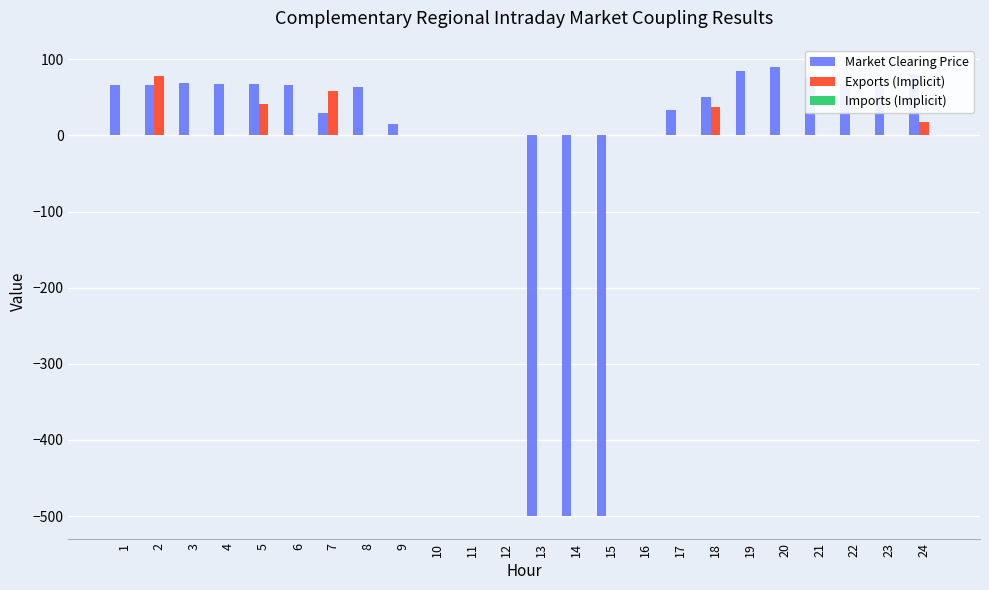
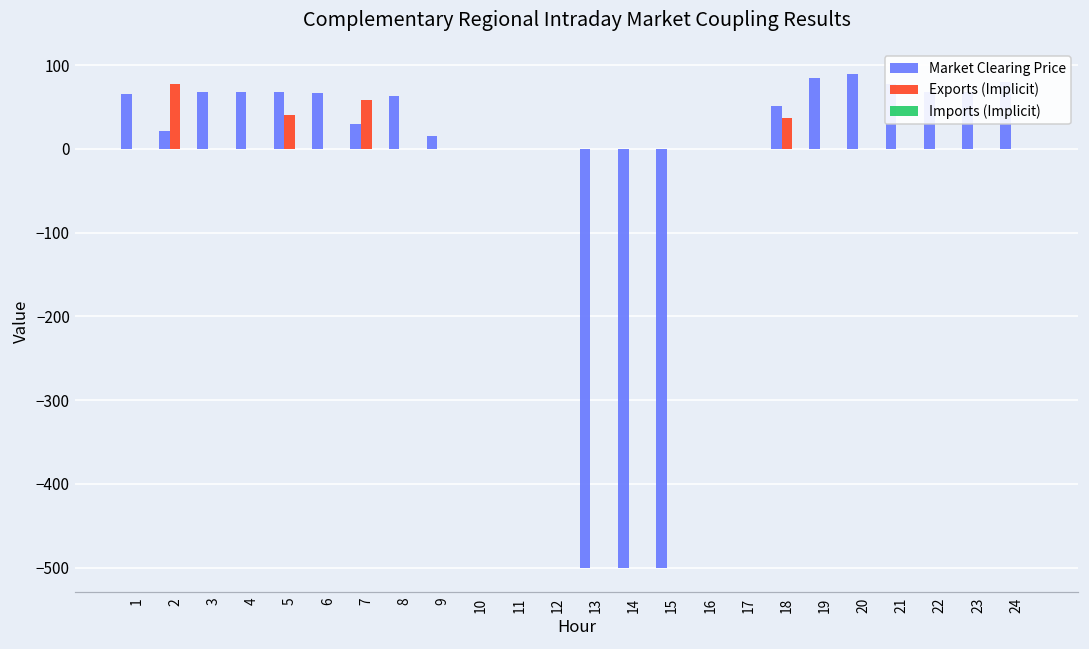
Market Clearing Price, 2: 70 -> 20
Market Clearing Price, 17: 30 -> 0
Exports (Implicit), 24: 20 -> 0
